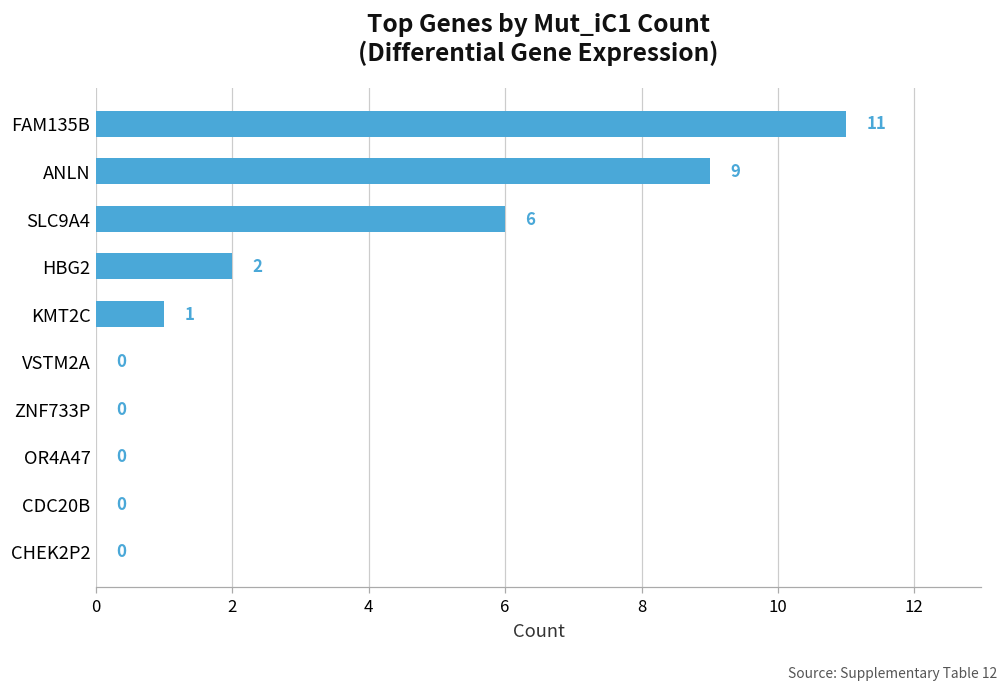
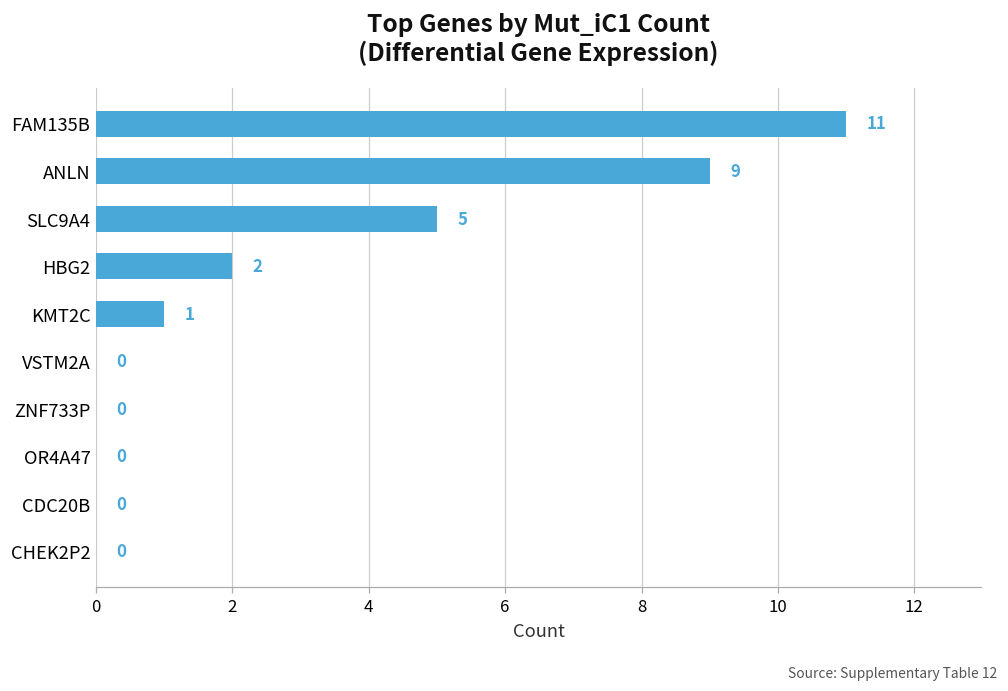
SLC9A4: 6 -> 5
